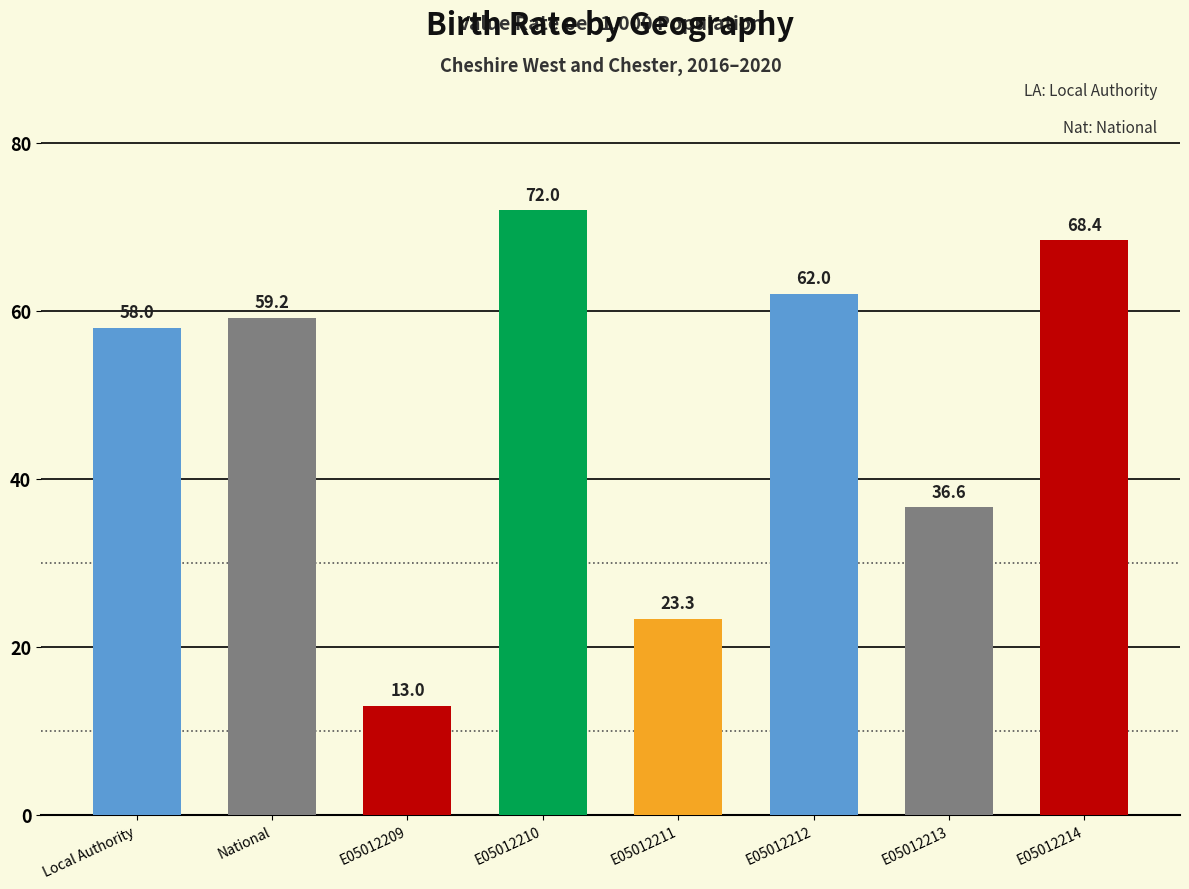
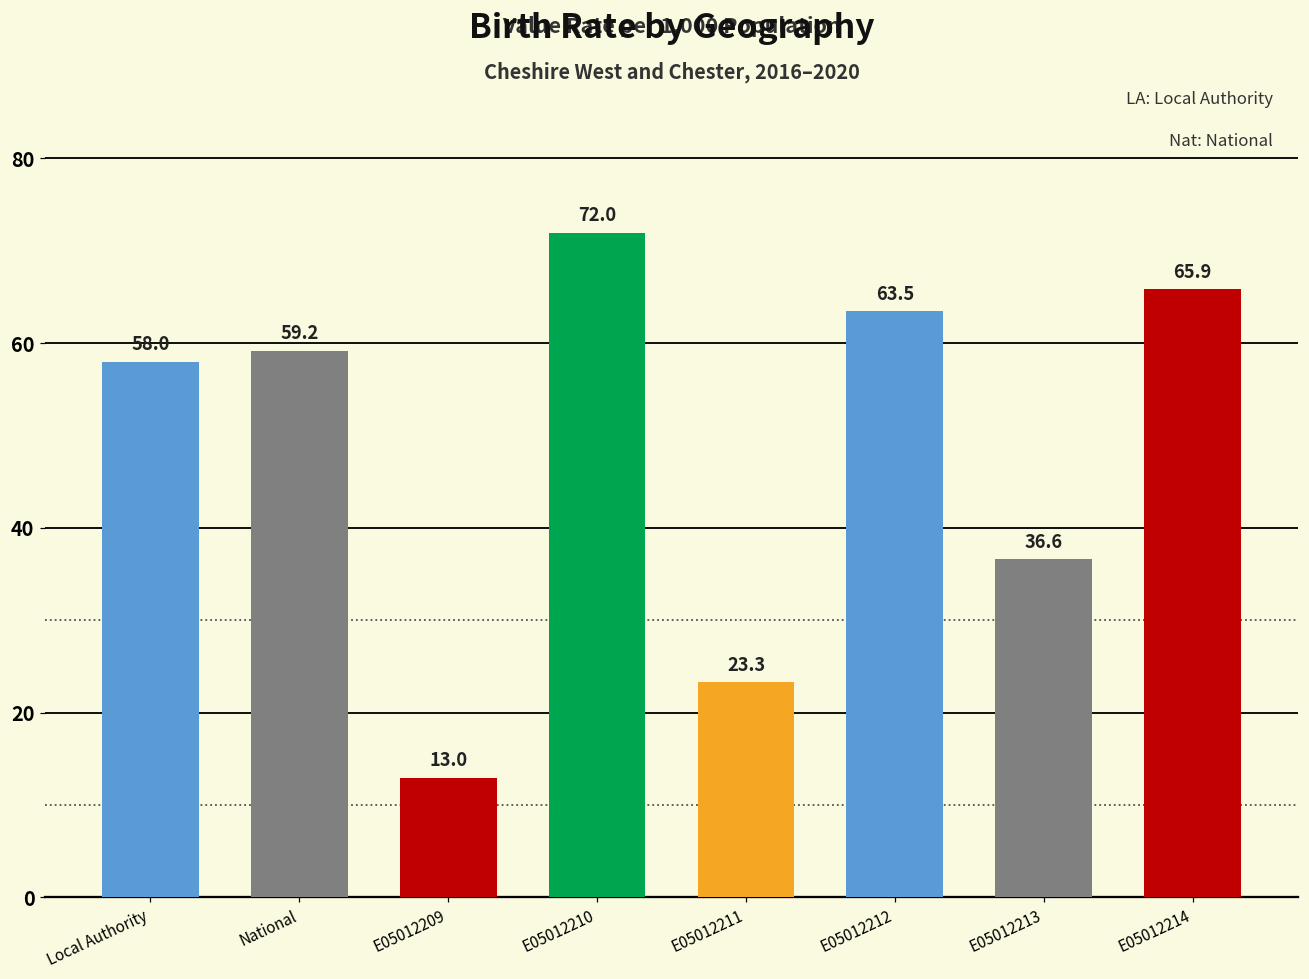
E05012212: 62.0 -> 63.5
E05012214: 68.4 -> 65.9
